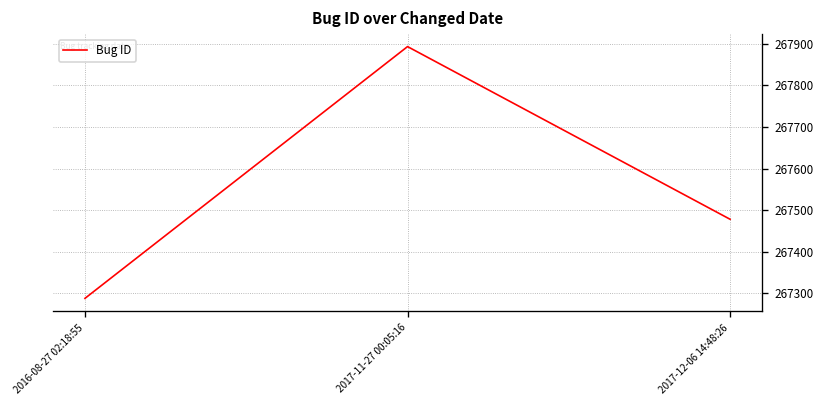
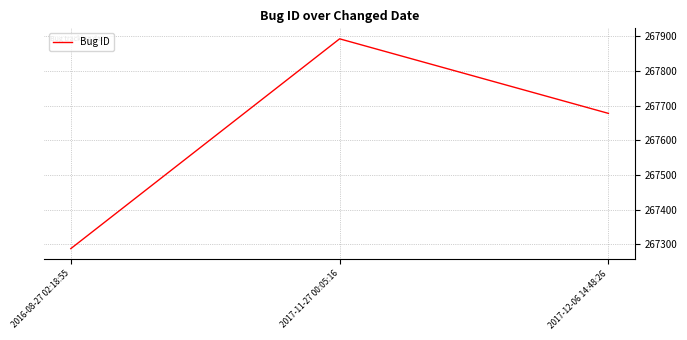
2017-12-06 14:48:26: 267480 -> 267680
